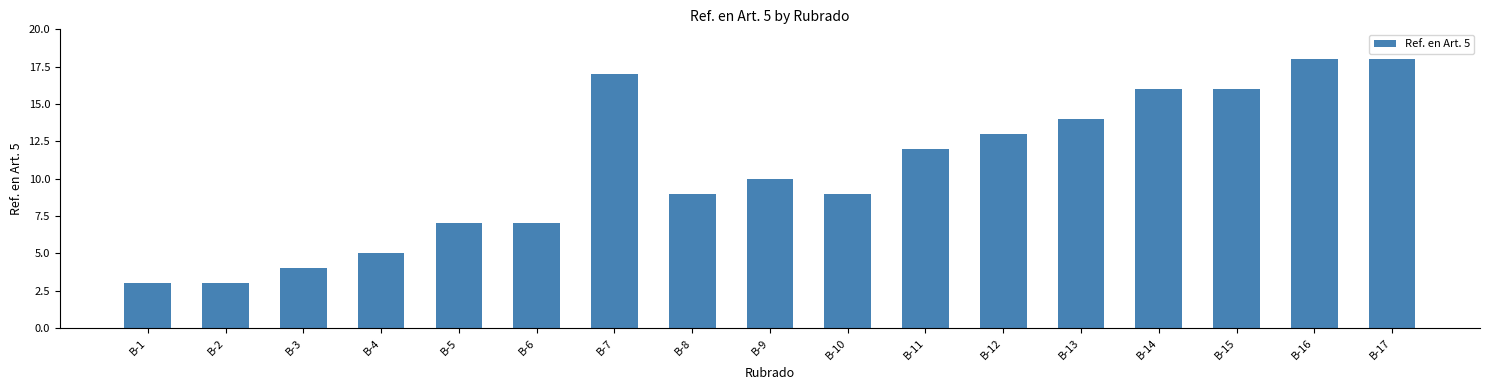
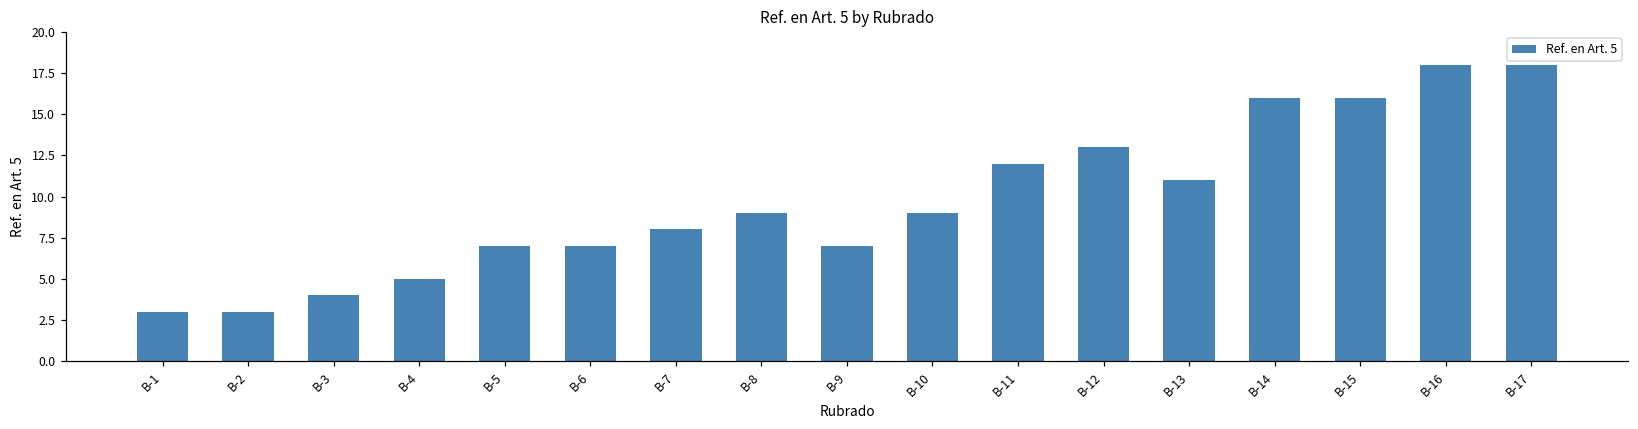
B-7: 17 -> 8
B-9: 10 -> 7
B-13: 14 -> 11
